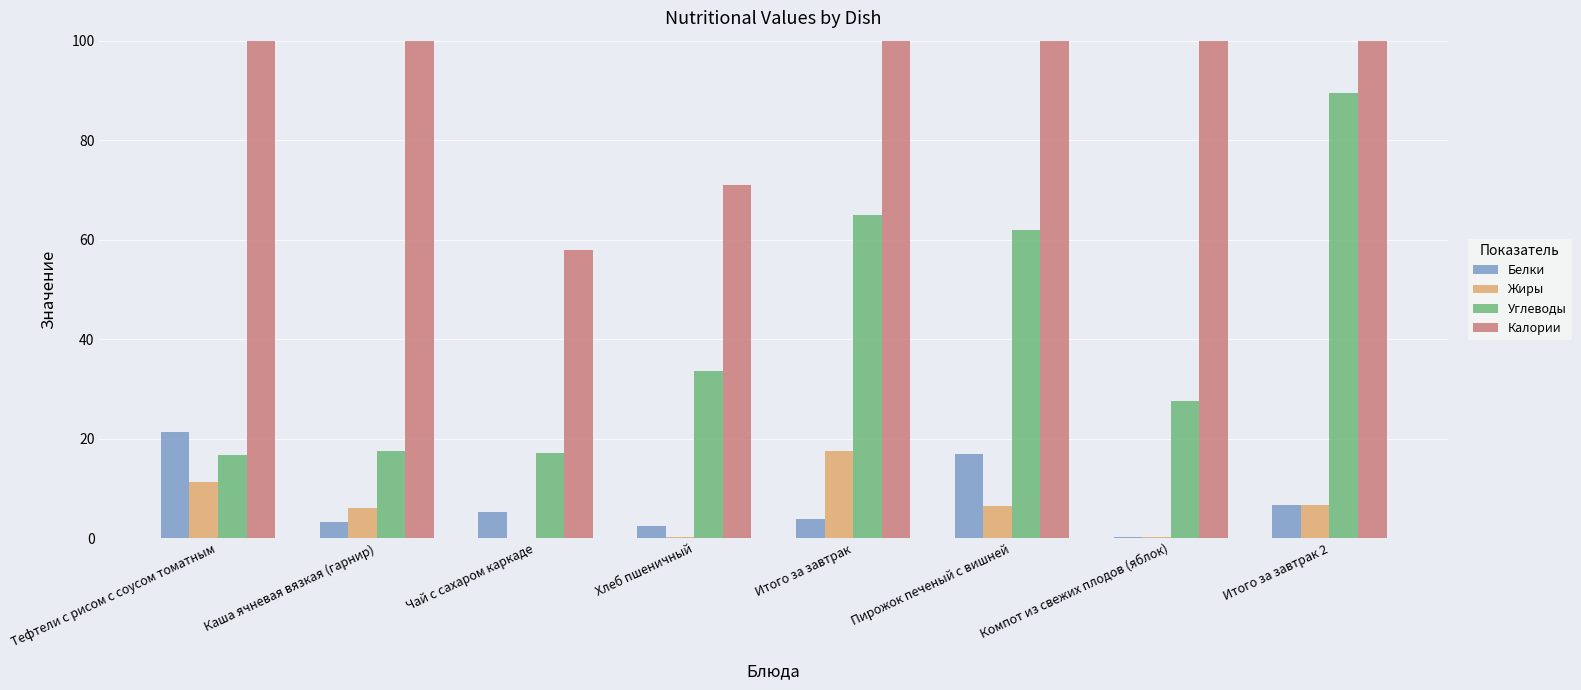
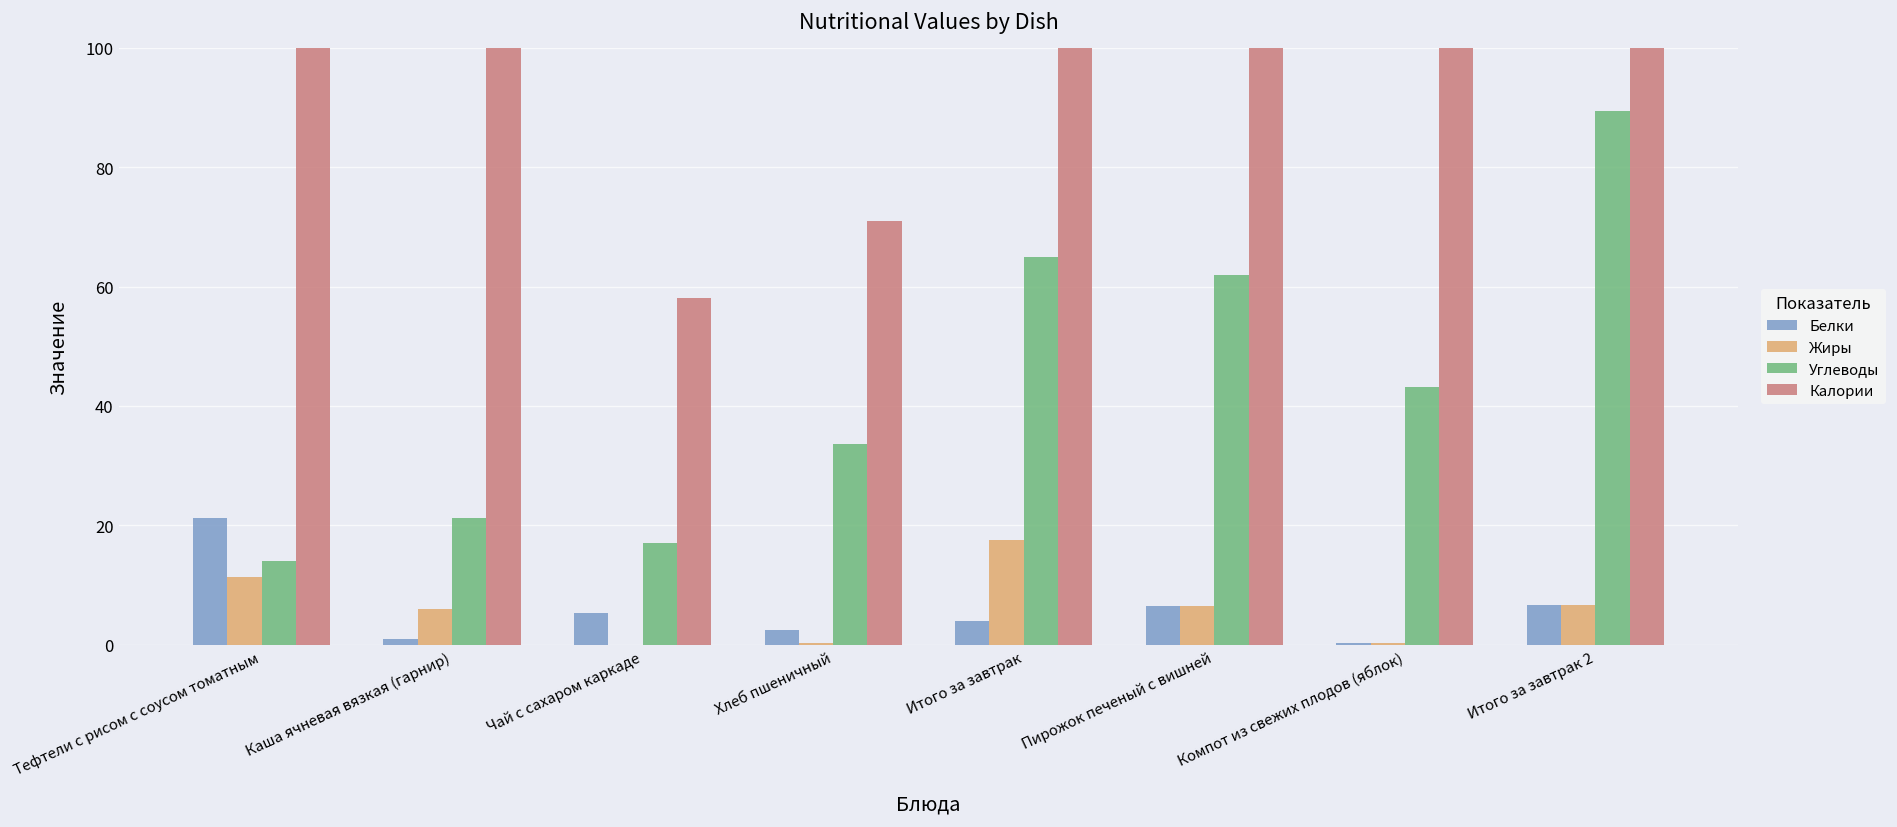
Углеводы, Тефтели с рисом с соусом томатным: 17 -> 14
Белки, Каша ячневая вязкая (гарнир): 3 -> 1
Углеводы, Каша ячневая вязкая (гарнир): 18 -> 21
Белки, Пирожок печеный с вишней: 17 -> 6
Углеводы, Компот из свежих плодов (яблок): 28 -> 43
